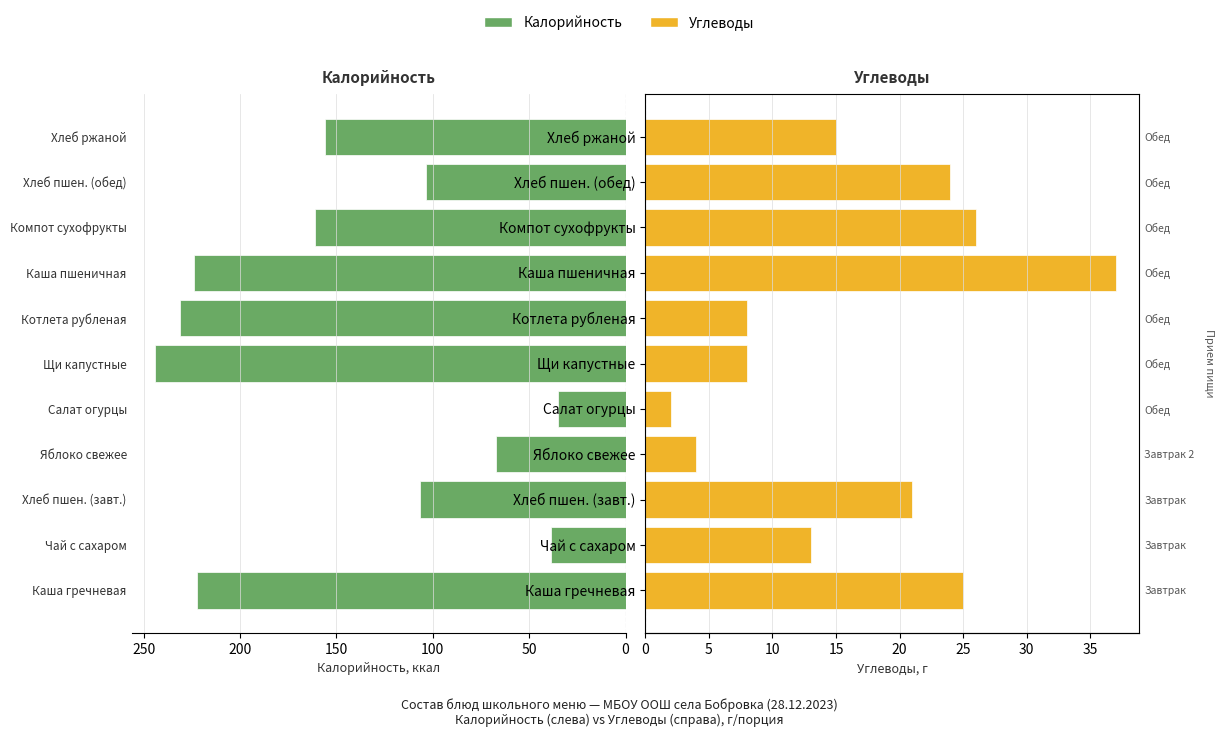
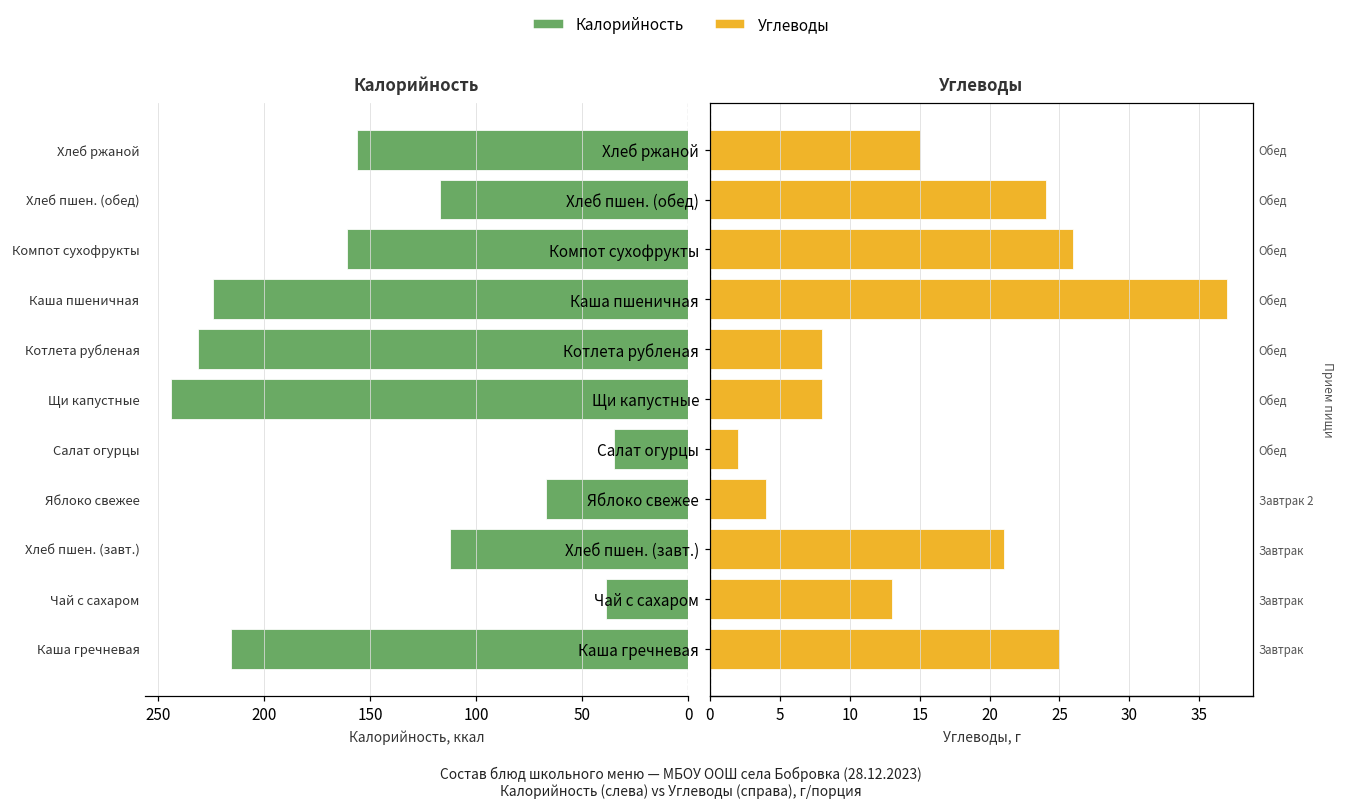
Калорийность, Хлеб пшен. (обед): 104 -> 117
Калорийность, Хлеб пшен. (завт.): 107 -> 113
Калорийность, Каша гречневая: 222 -> 215
